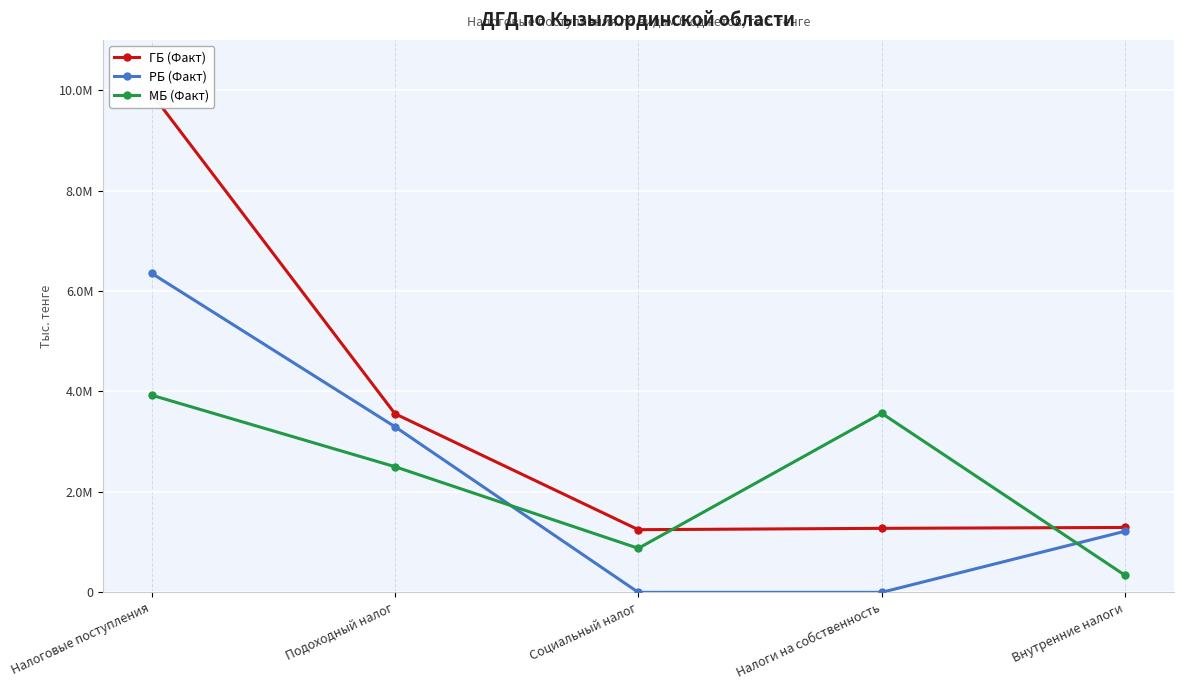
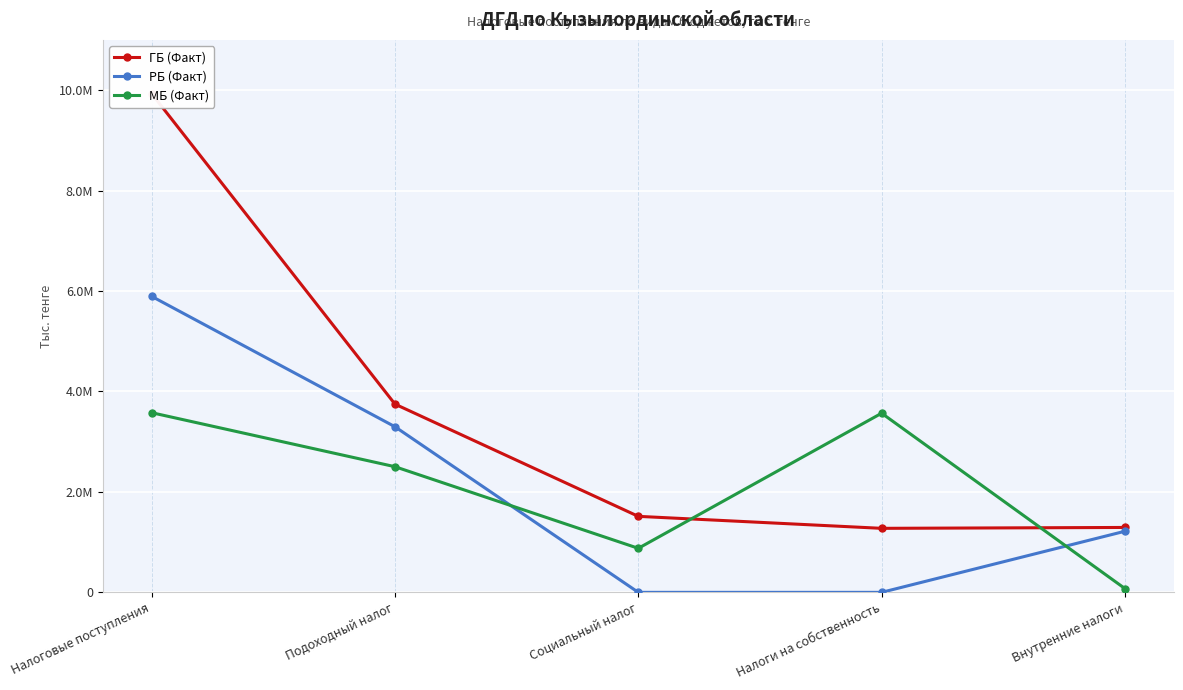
РБ (Факт), Налоговые поступления: 6400000 -> 5900000
МБ (Факт), Налоговые поступления: 3900000 -> 3600000
ГБ (Факт), Подоходный налог: 3600000 -> 3700000
ГБ (Факт), Социальный налог: 1200000 -> 1500000
МБ (Факт), Внутренние налоги: 300000 -> 100000
